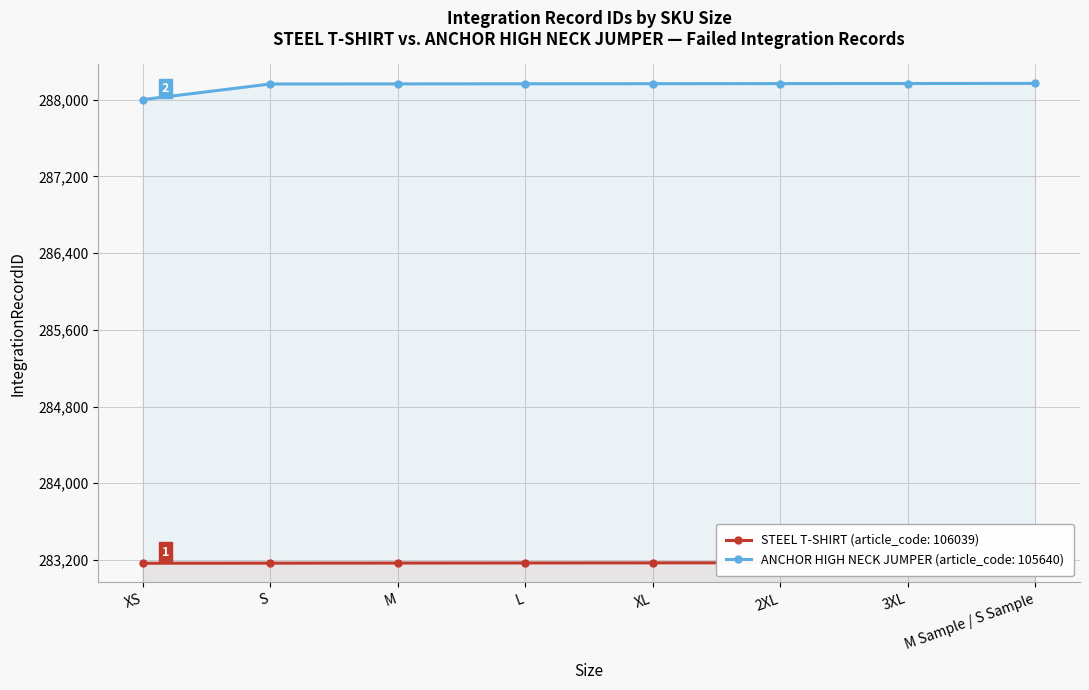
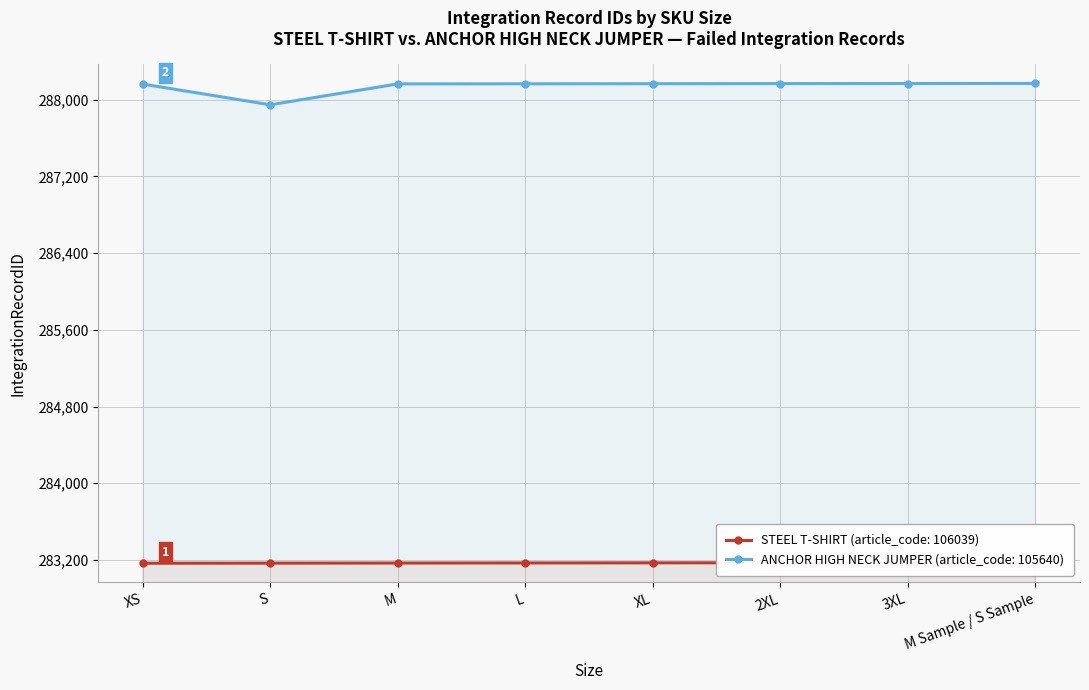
ANCHOR HIGH NECK JUMPER (article_code: 105640), XS: 288,000 -> 288,200
ANCHOR HIGH NECK JUMPER (article_code: 105640), S: 288,200 -> 287,900
